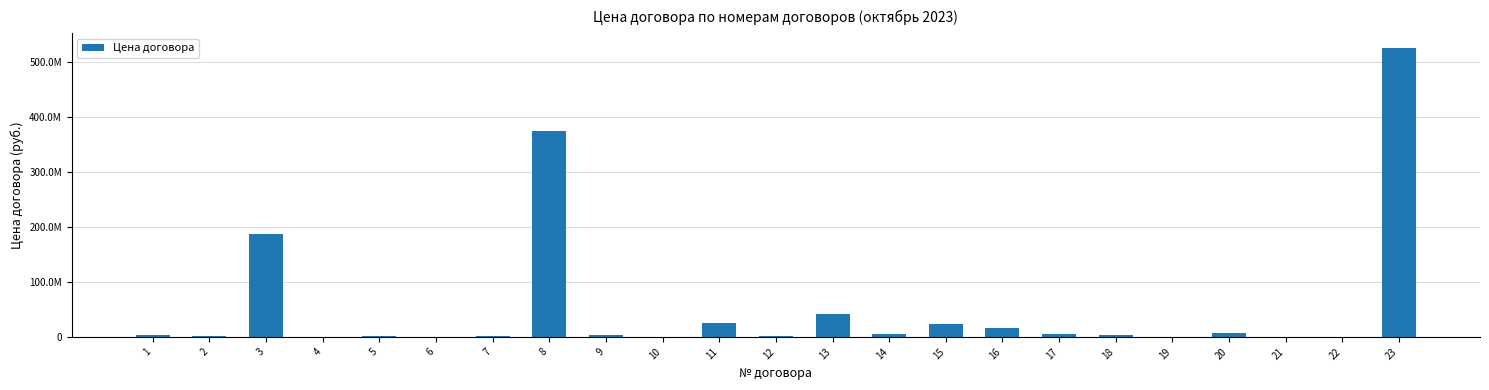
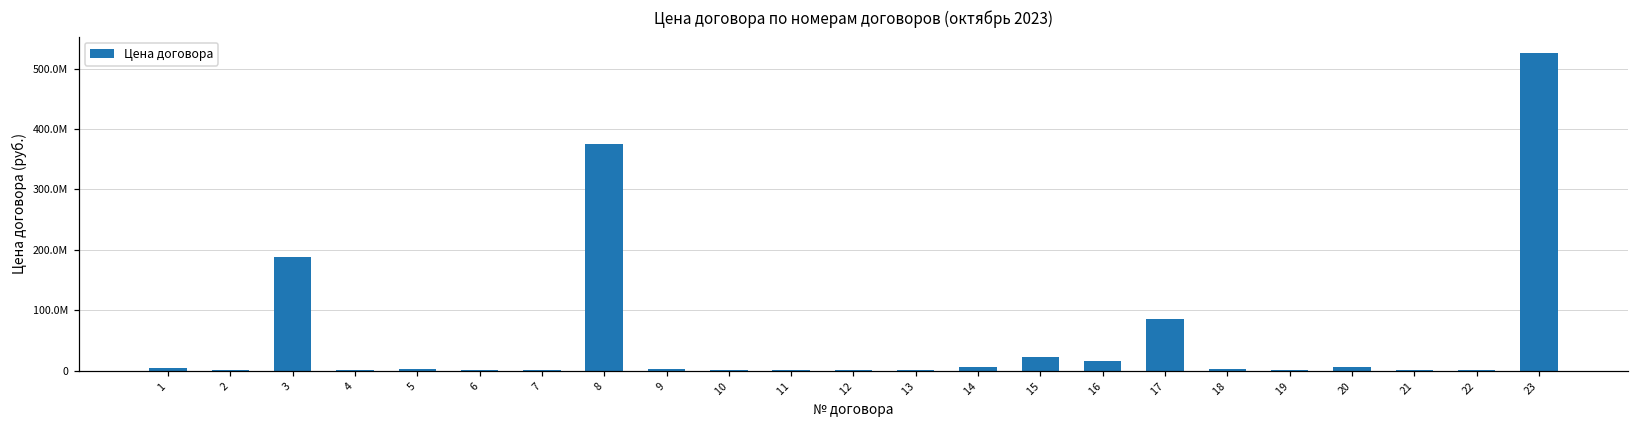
11: 30000000 -> 0
13: 40000000 -> 0
17: 10000000 -> 90000000
